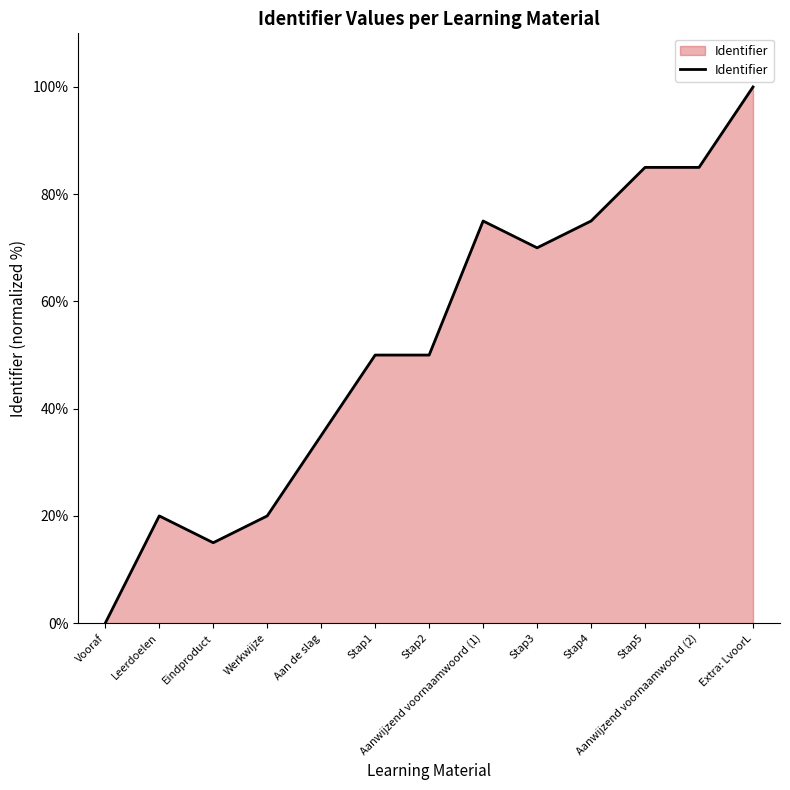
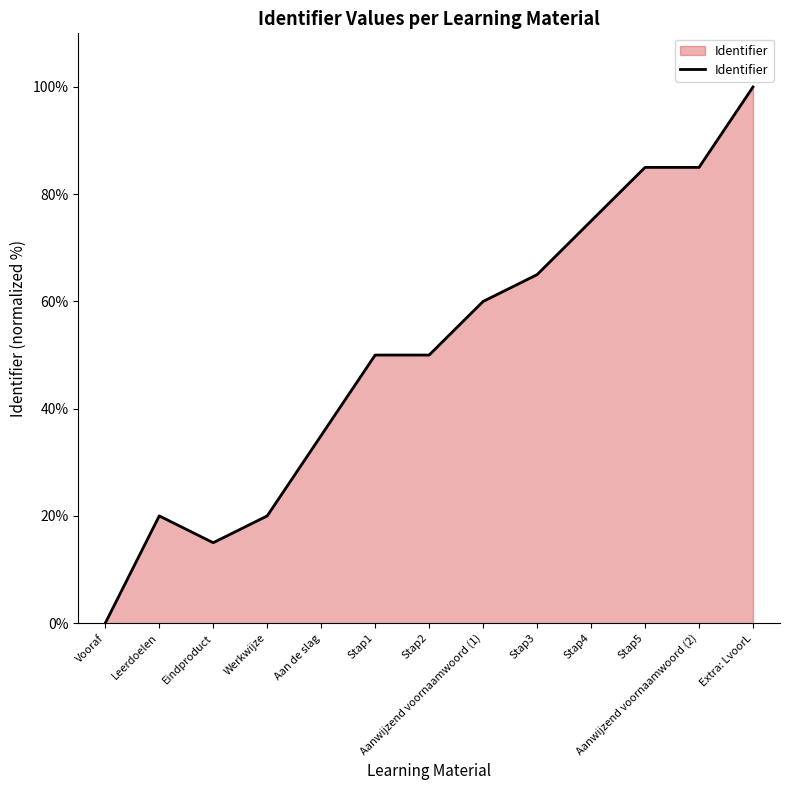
Aanwijzend voornaamwoord (1): 75% -> 60%
Stap3: 70% -> 65%
